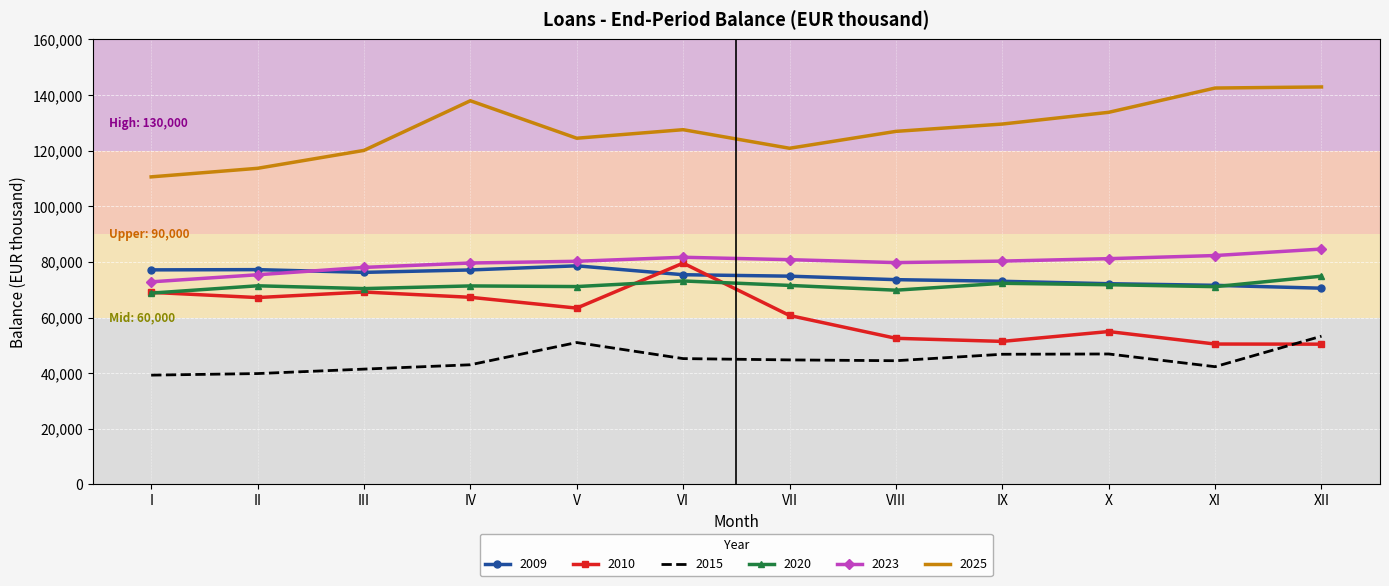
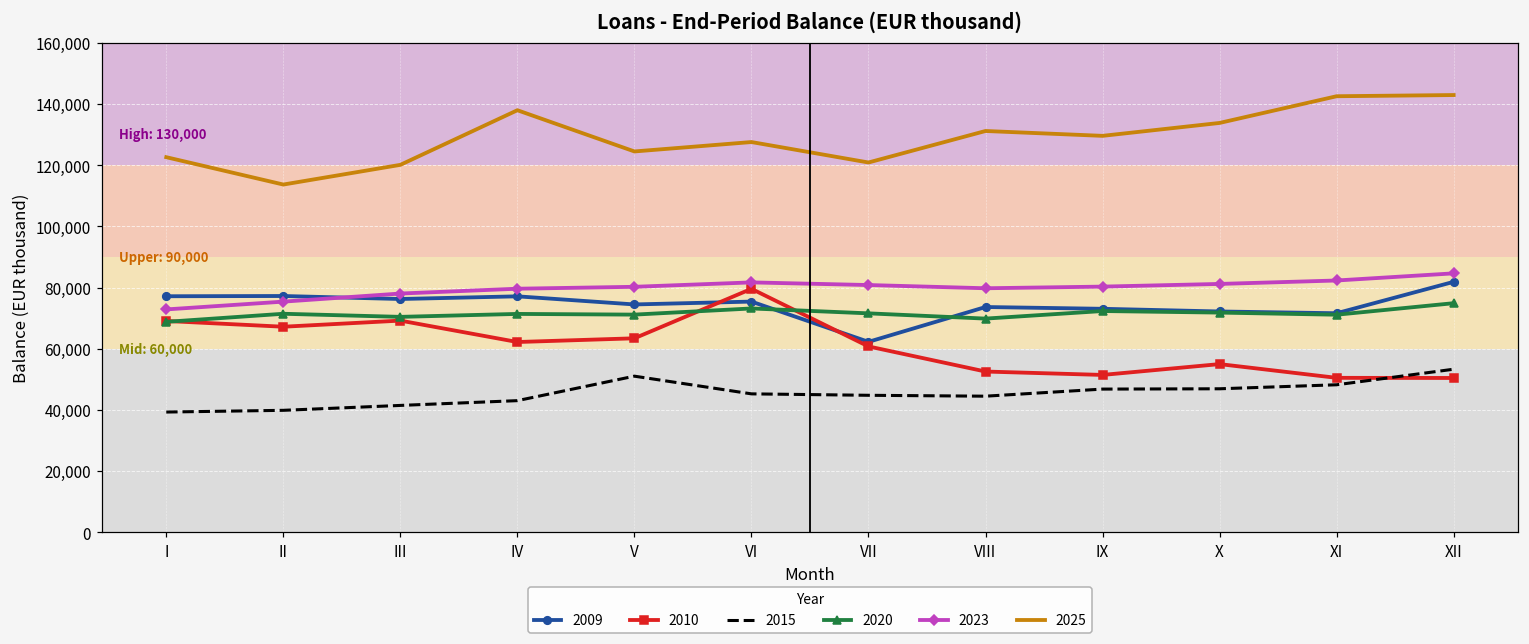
2025, I: 111,000 -> 123,000
2010, IV: 67,000 -> 62,000
2009, V: 79,000 -> 74,000
2009, VII: 75,000 -> 62,000
2025, VIII: 127,000 -> 131,000
2015, XI: 42,000 -> 48,000
2009, XII: 71,000 -> 82,000
